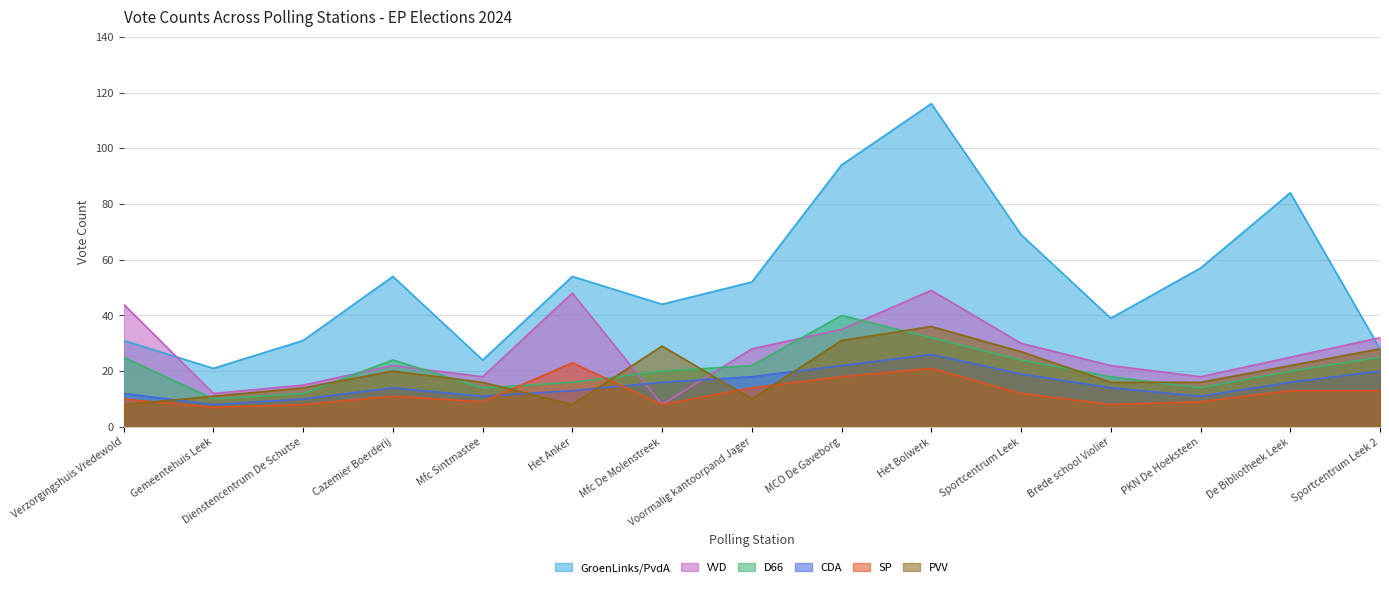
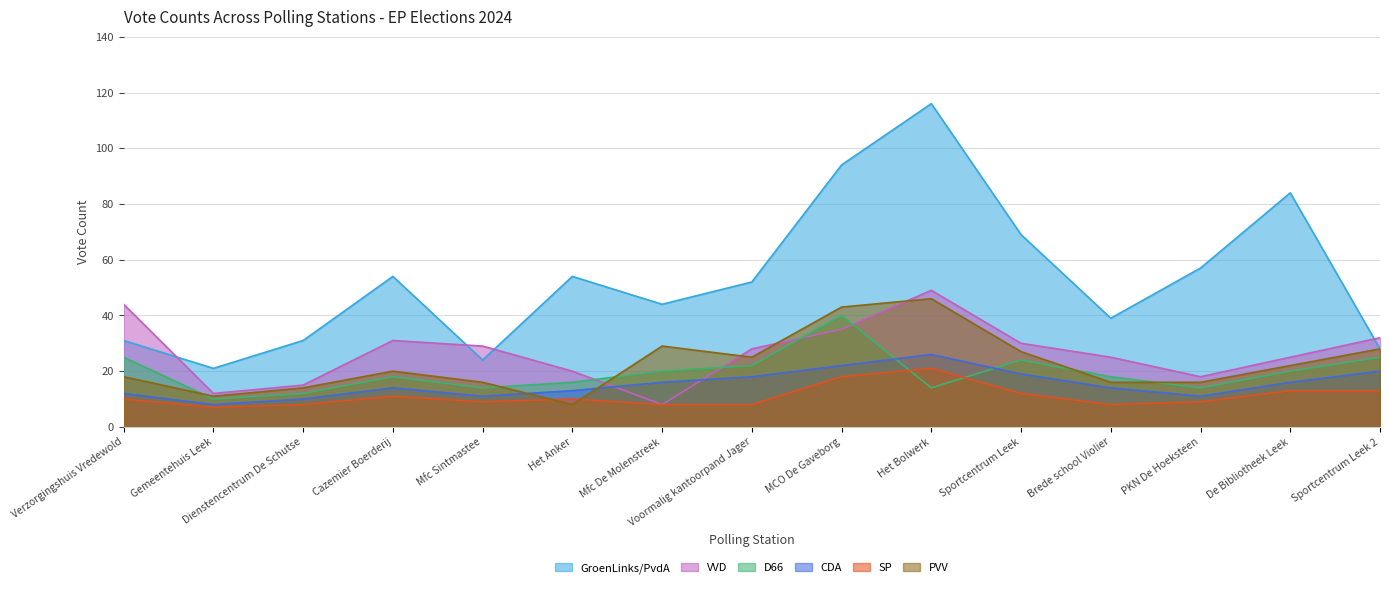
PVV, Verzorgingshuis Vredewold: 8 -> 18
VVD, Cazemier Boerderij: 22 -> 31
D66, Cazemier Boerderij: 24 -> 18
VVD, Mfc Sintmastee: 18 -> 29
VVD, Het Anker: 48 -> 20
SP, Het Anker: 23 -> 10
SP, Voormalig kantoorpand Jager: 14 -> 8
PVV, Voormalig kantoorpand Jager: 10 -> 25
PVV, MCO De Gaveborg: 31 -> 43
D66, Het Bolwerk: 32 -> 14
PVV, Het Bolwerk: 36 -> 46
VVD, Brede school Violier: 22 -> 25
